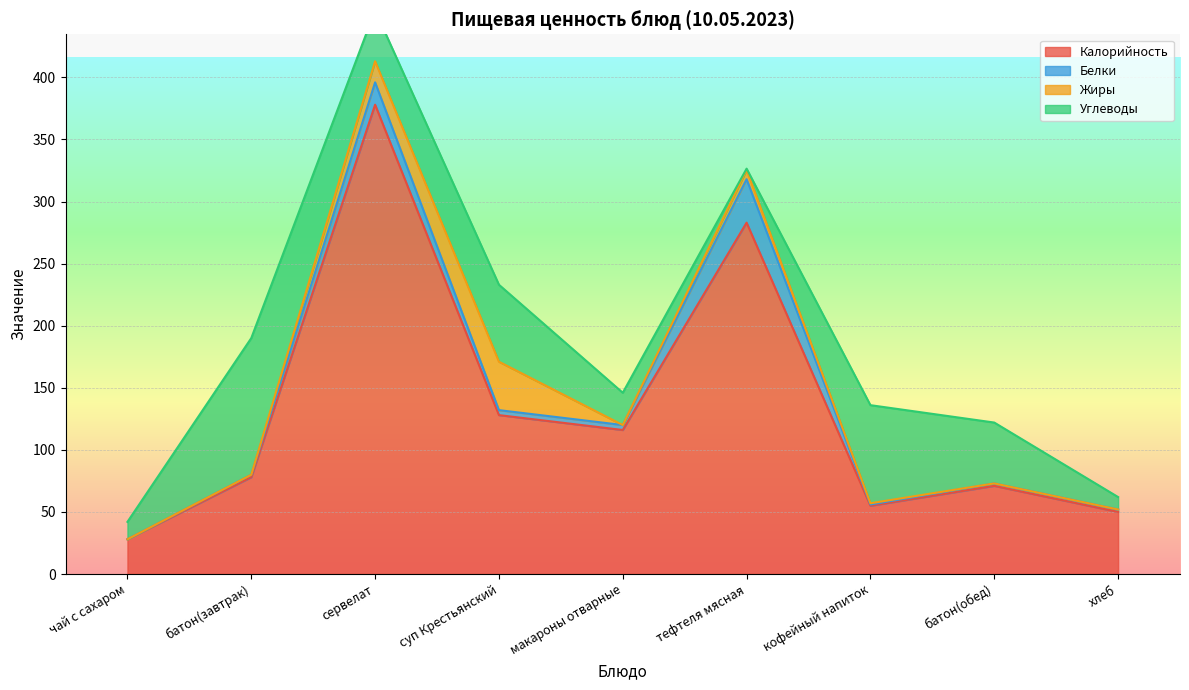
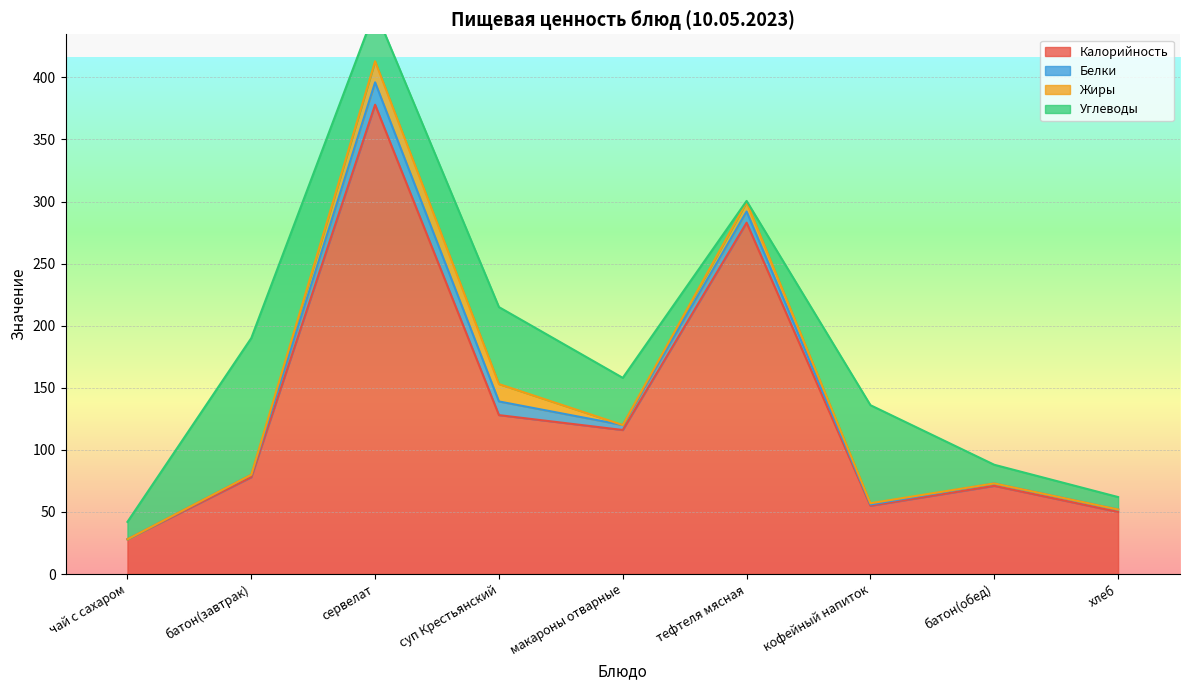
Белки, суп Крестьянский: 4 -> 11
Жиры, суп Крестьянский: 39 -> 14
Углеводы, макароны отварные: 26 -> 38
Белки, тефтеля мясная: 35 -> 9
Углеводы, батон(обед): 49 -> 15
